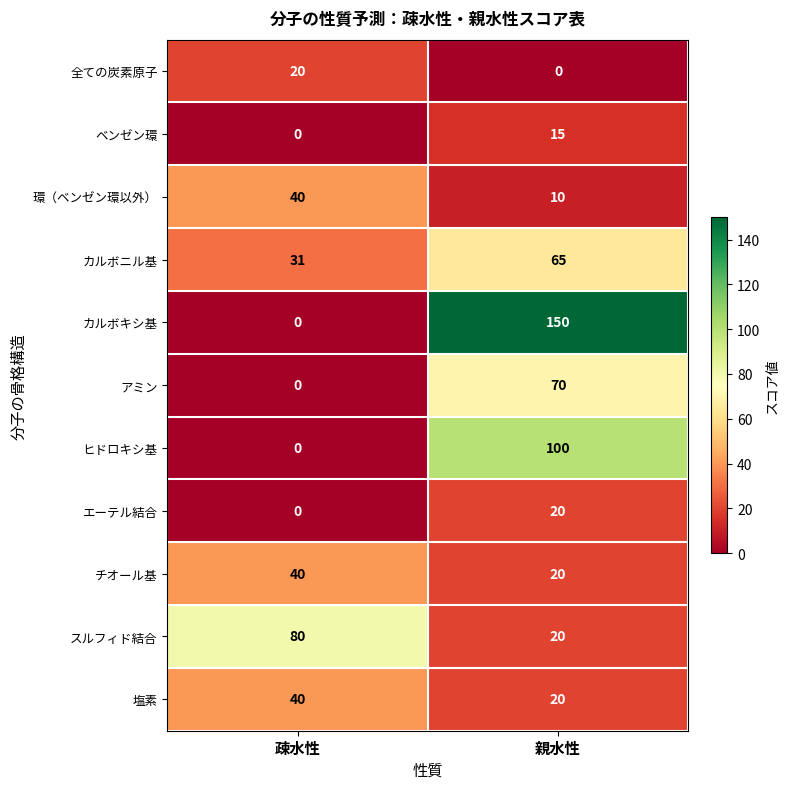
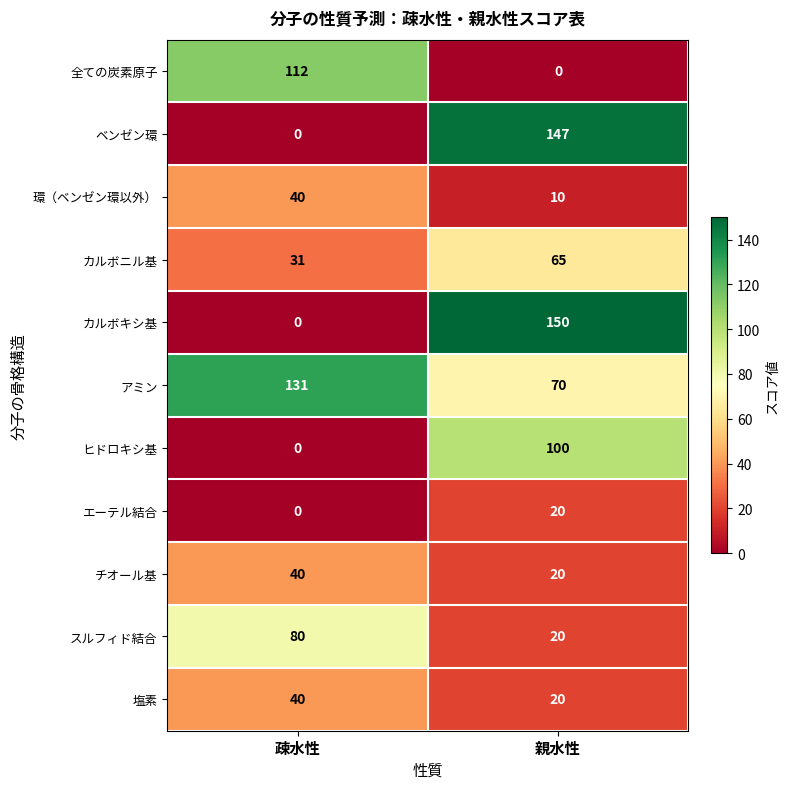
全ての炭素原子, 疎水性: 20 -> 112
ベンゼン環, 親水性: 15 -> 147
アミン, 疎水性: 0 -> 131
